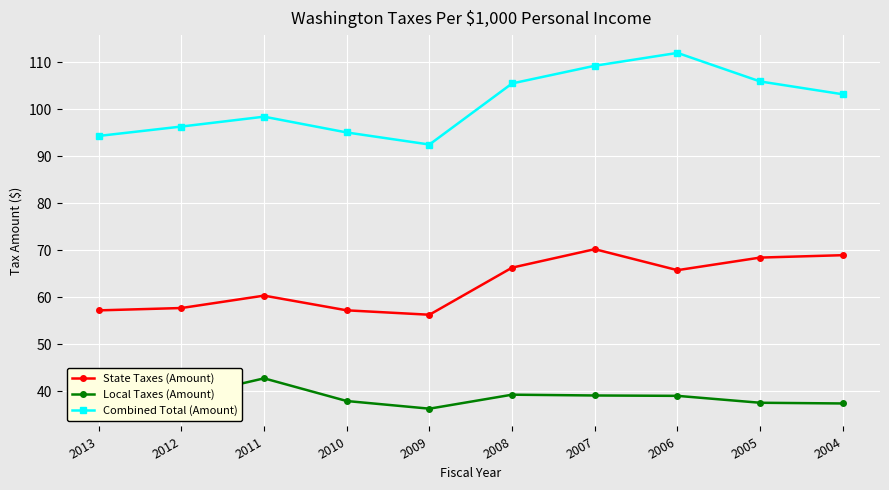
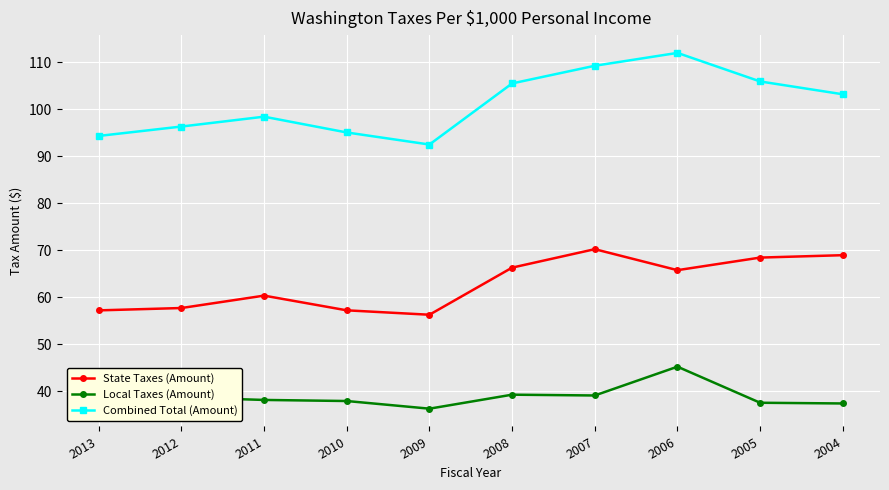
Local Taxes (Amount), 2011: 43 -> 38
Local Taxes (Amount), 2006: 39 -> 45
